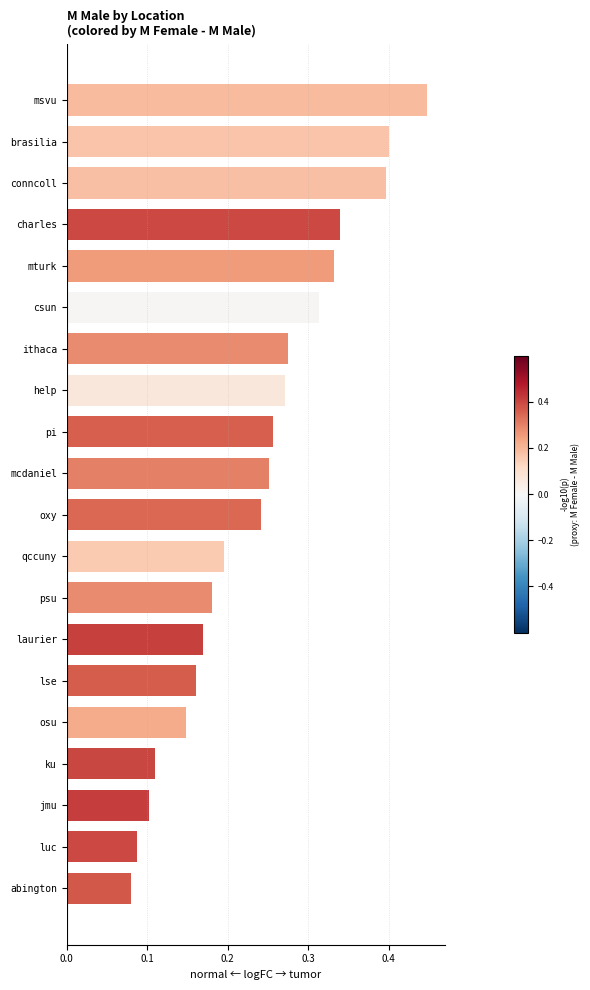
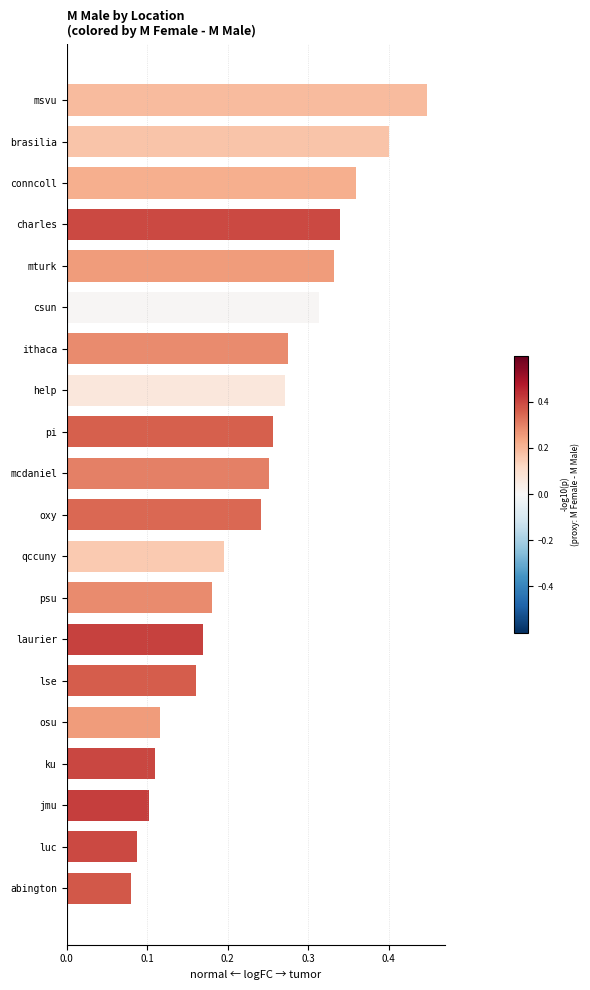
conncoll: 0.40 -> 0.36
osu: 0.15 -> 0.12
